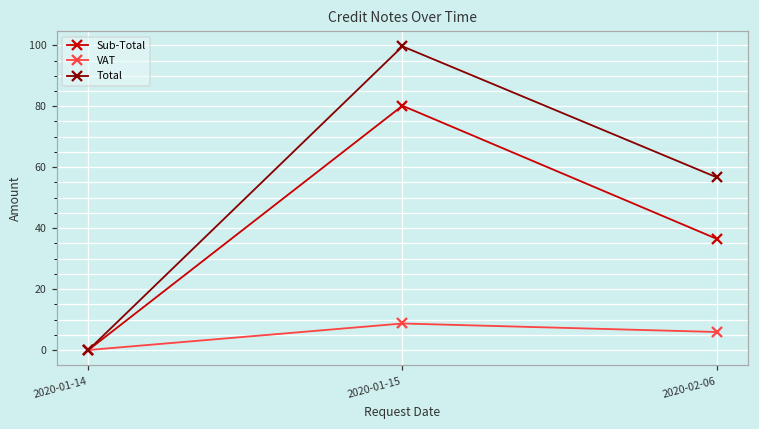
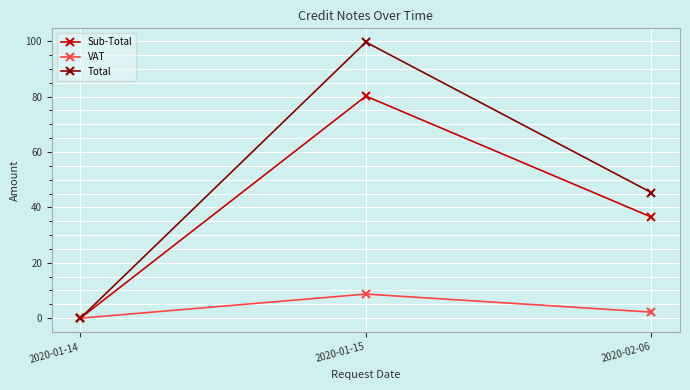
VAT, 2020-02-06: 6 -> 2
Total, 2020-02-06: 57 -> 45
